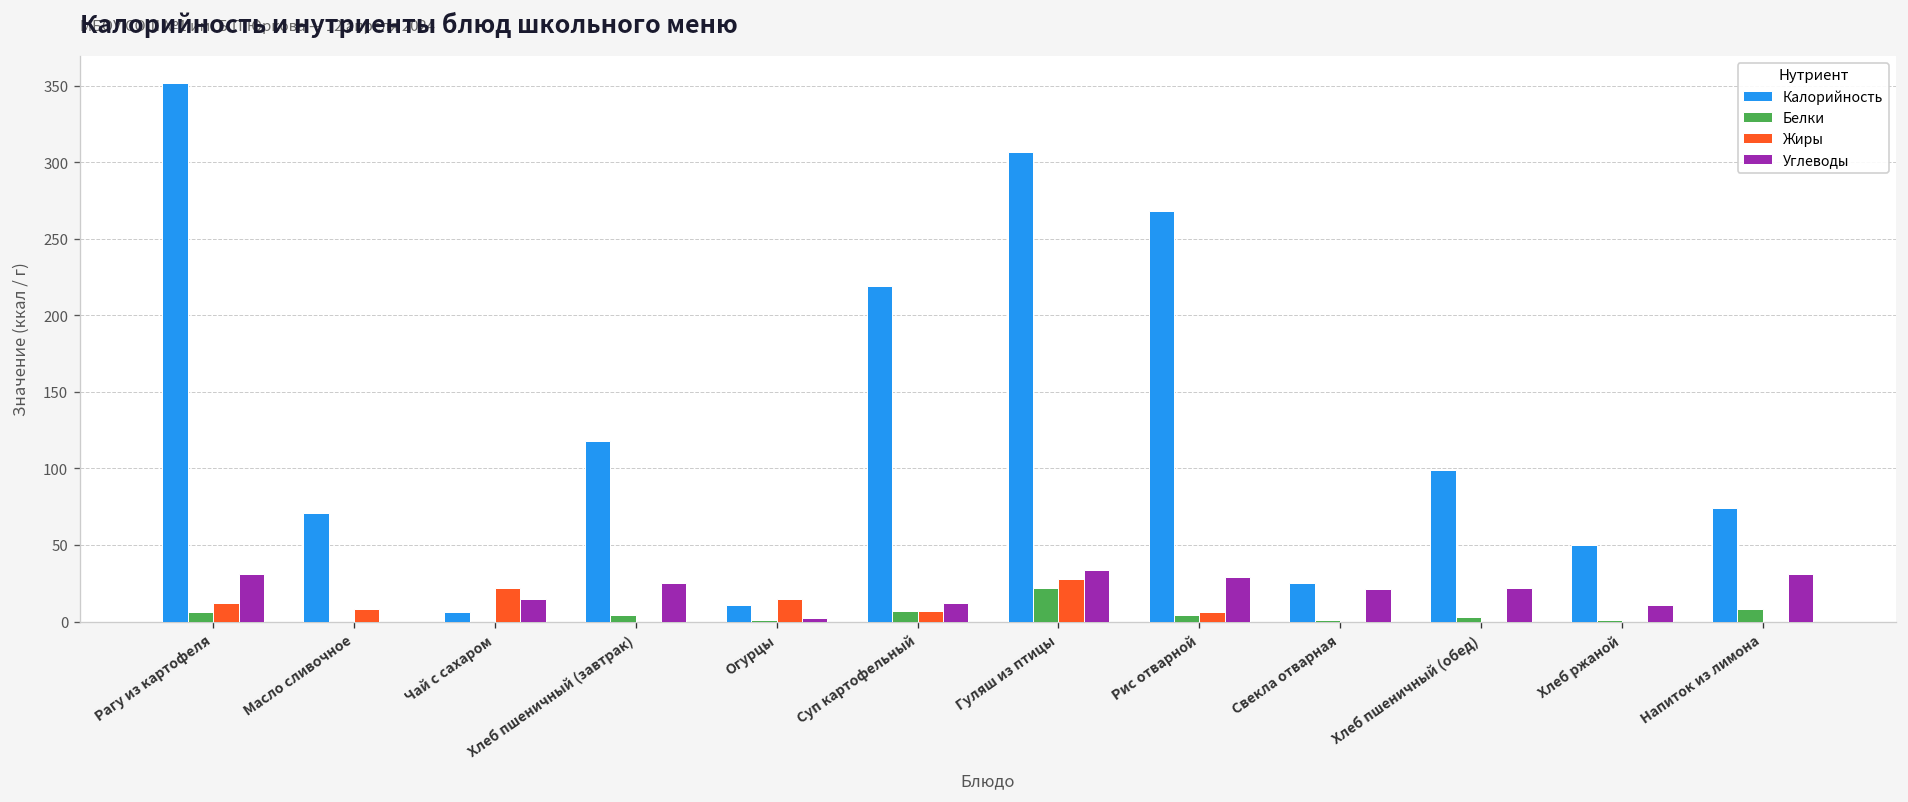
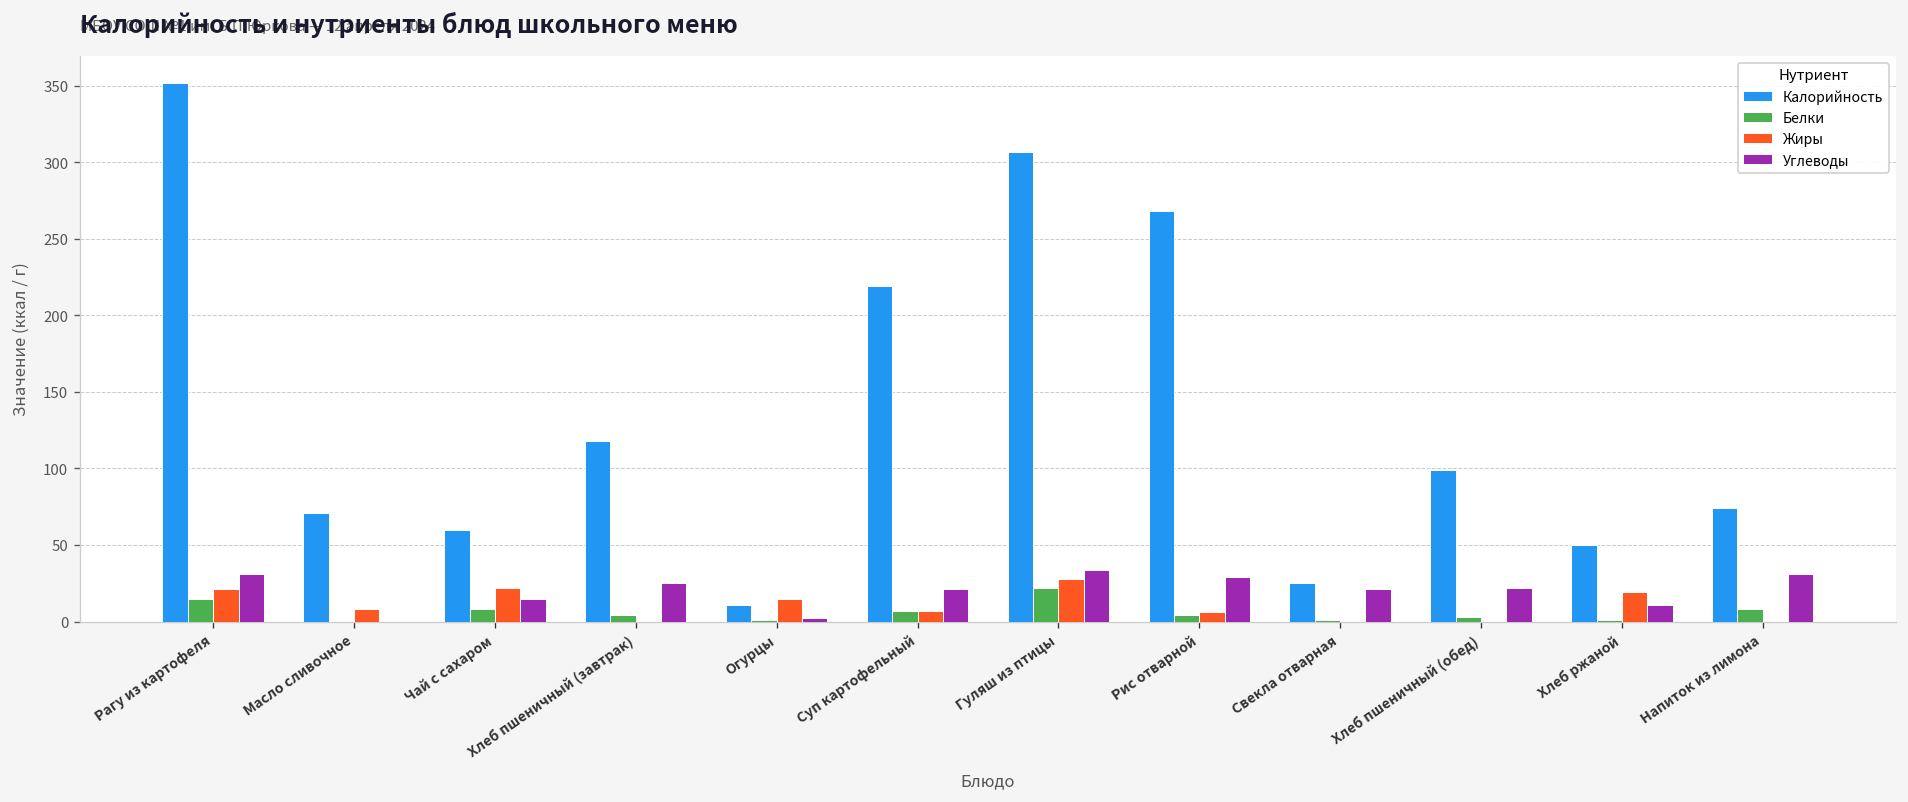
Белки, Рагу из картофеля: 6 -> 15
Жиры, Рагу из картофеля: 12 -> 21
Калорийность, Чай с сахаром: 6 -> 60
Белки, Чай с сахаром: 0 -> 8
Углеводы, Суп картофельный: 12 -> 21
Жиры, Хлеб ржаной: 0 -> 19
